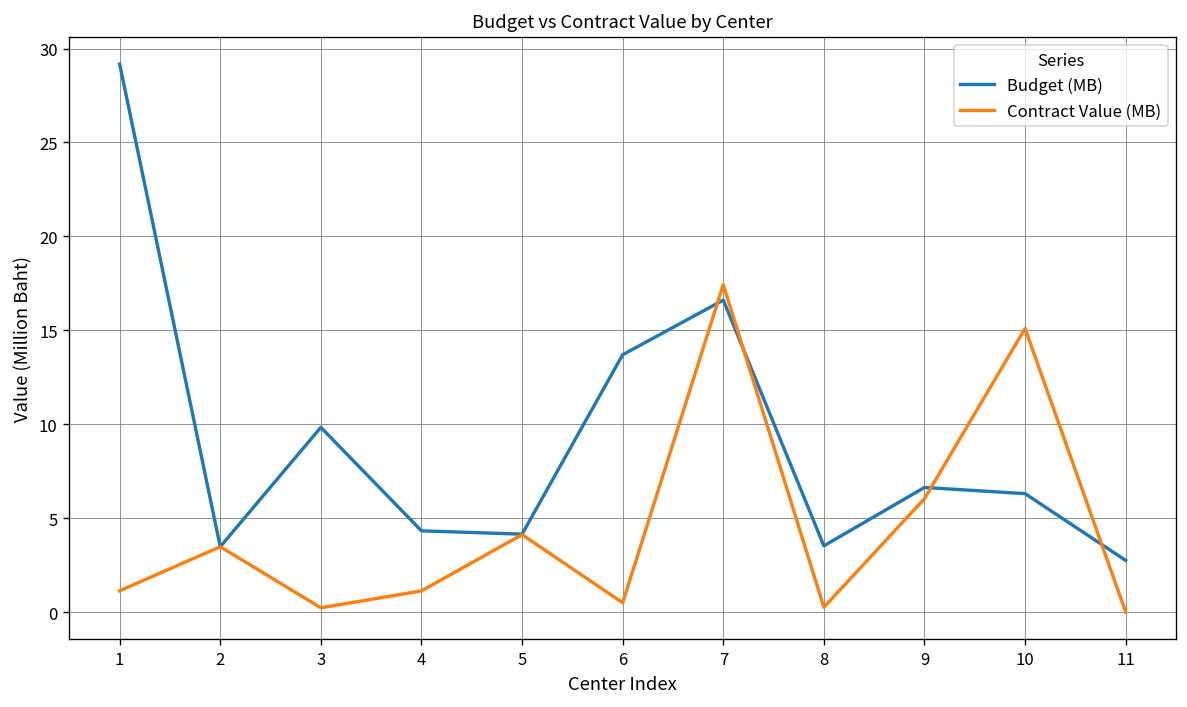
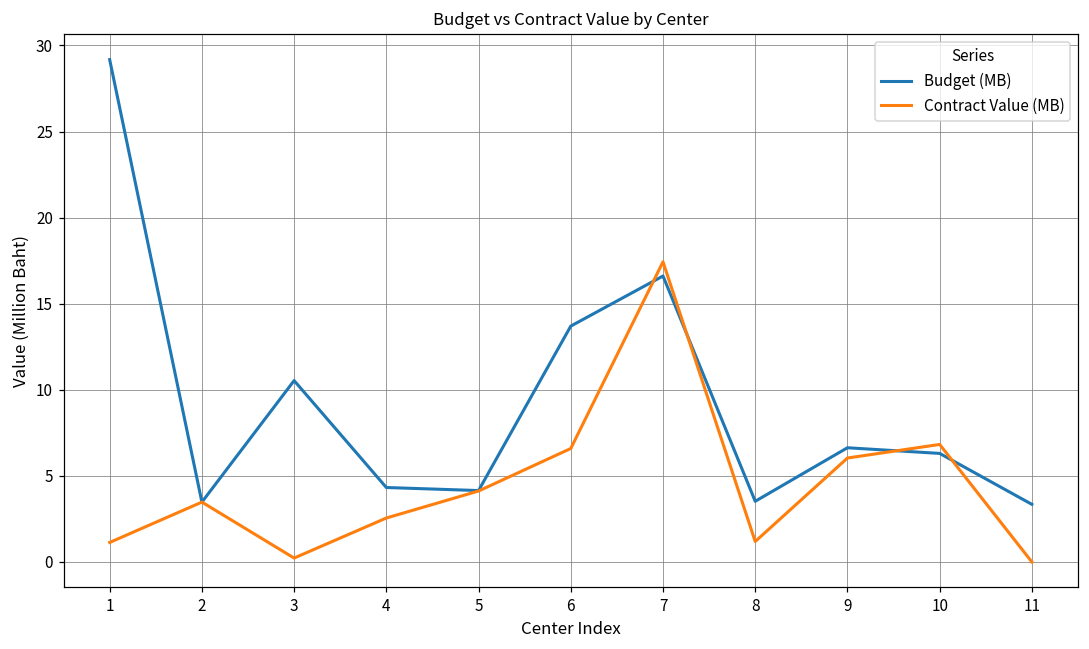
Budget (MB), 3: 9.8 -> 10.5
Contract Value (MB), 4: 1.1 -> 2.6
Contract Value (MB), 6: 0.5 -> 6.6
Contract Value (MB), 8: 0.3 -> 1.2
Contract Value (MB), 10: 15.1 -> 6.8
Budget (MB), 11: 2.7 -> 3.3
